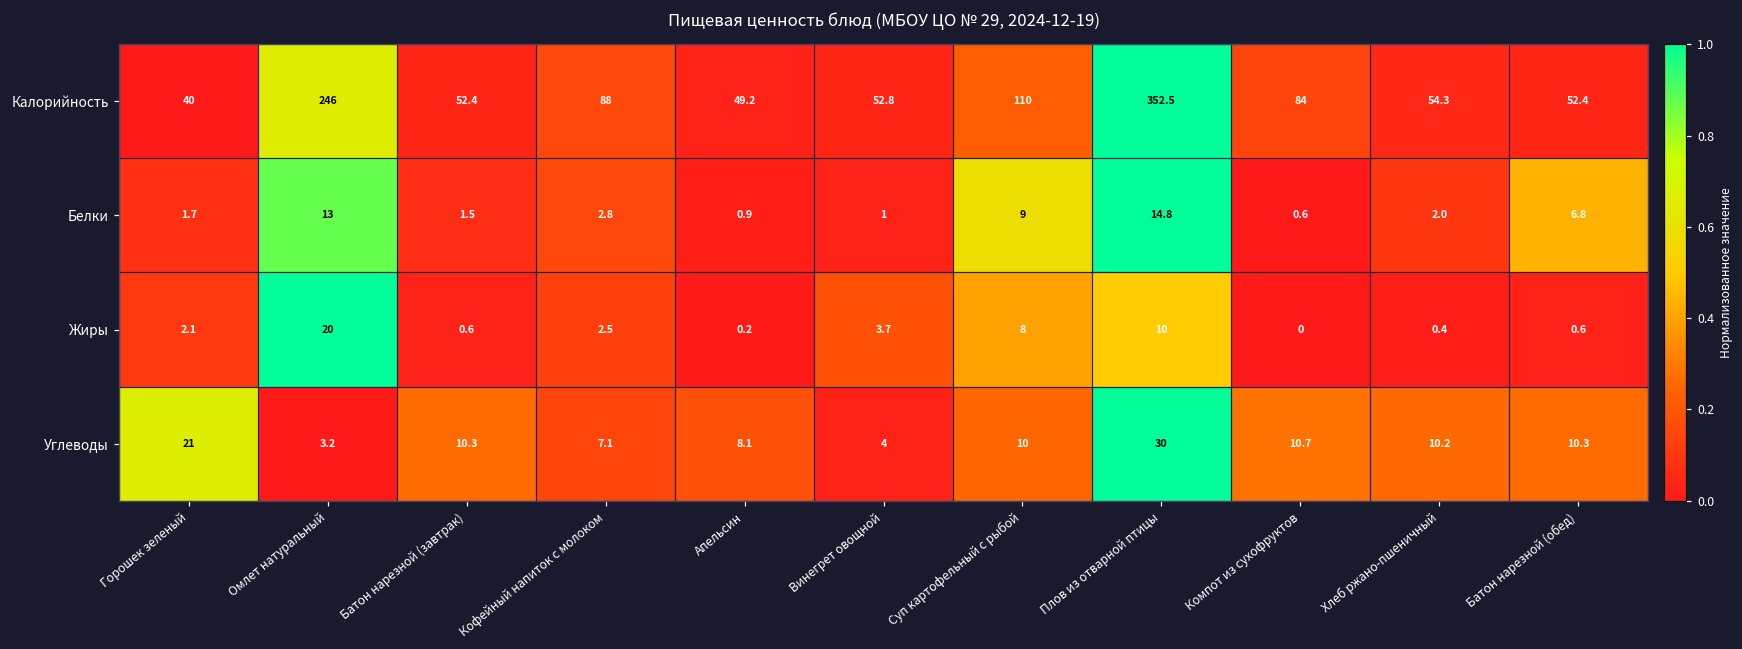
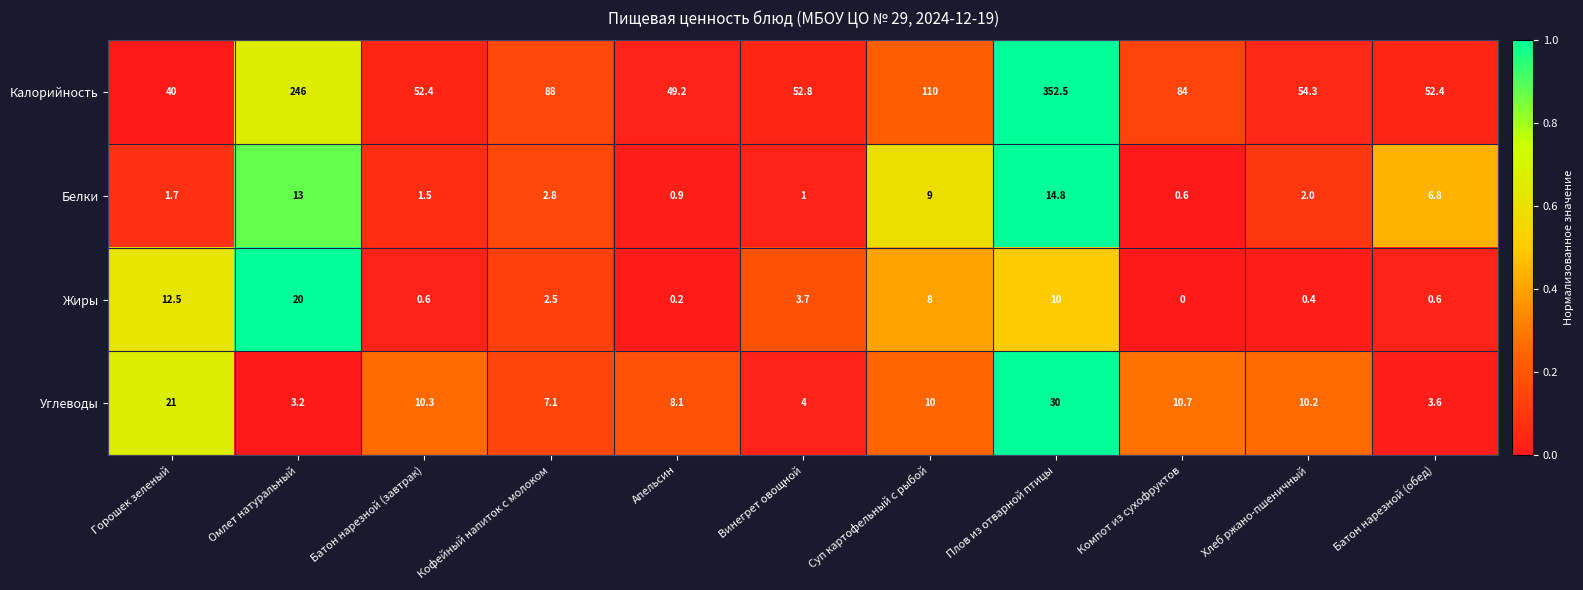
Жиры, Горошек зеленый: 2.1 -> 12.5
Углеводы, Батон нарезной (обед): 10.3 -> 3.6
